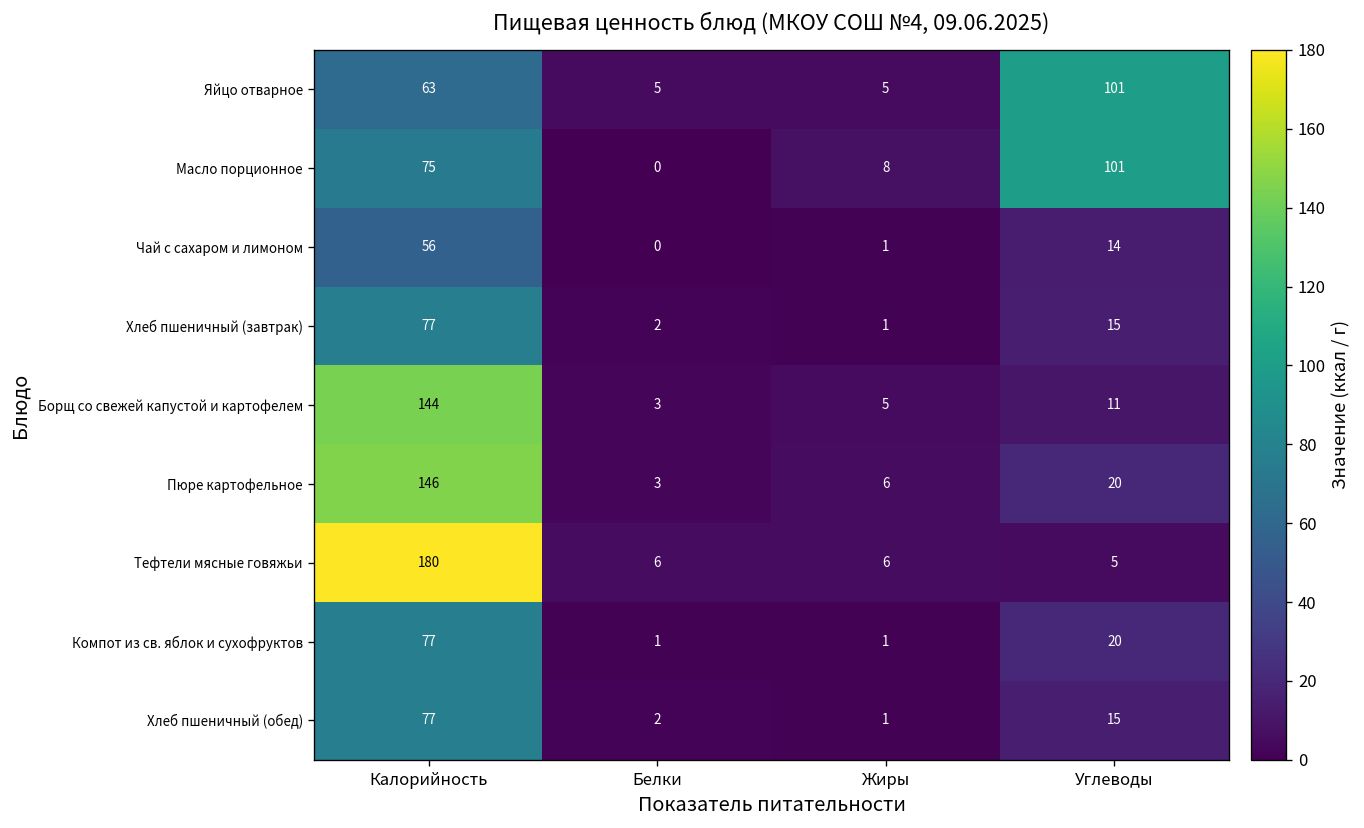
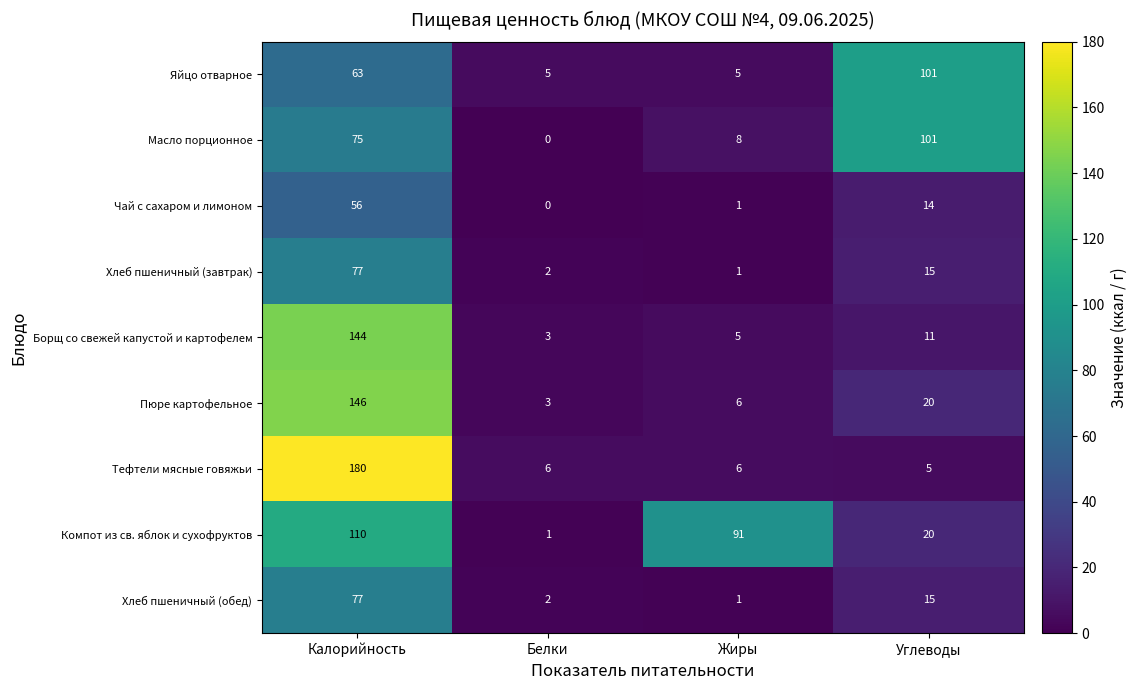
Компот из св. яблок и сухофруктов, Калорийность: 77 -> 110
Компот из св. яблок и сухофруктов, Жиры: 1 -> 91
